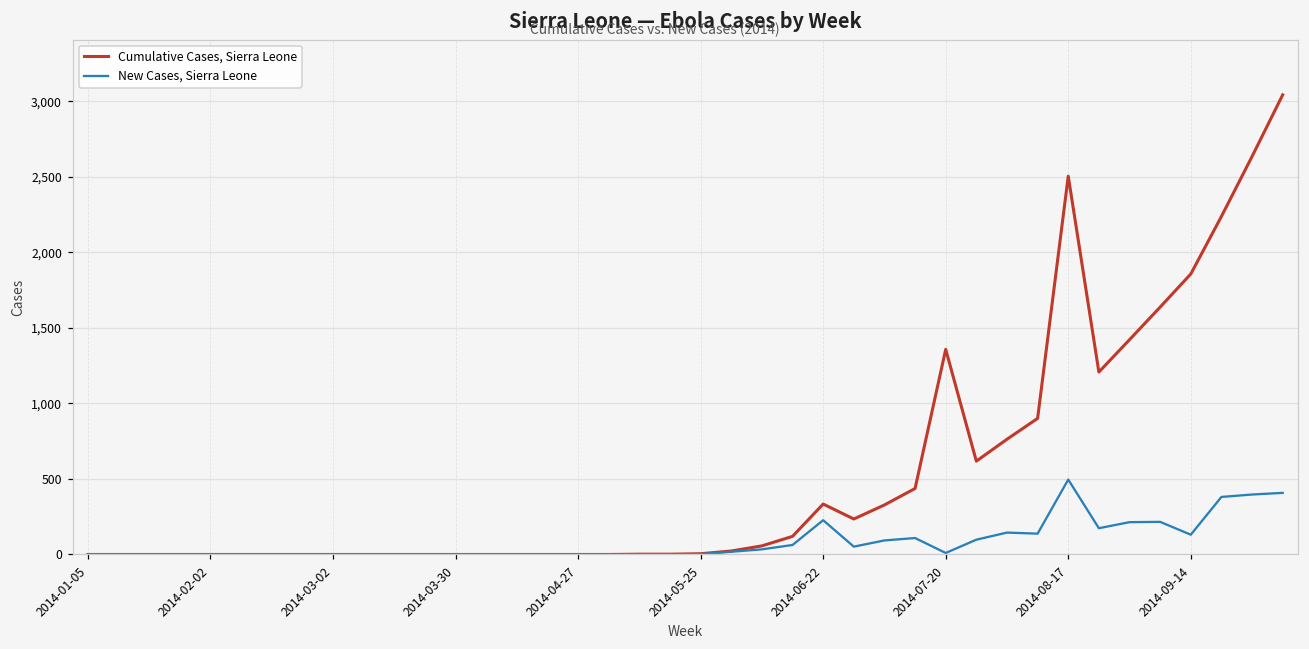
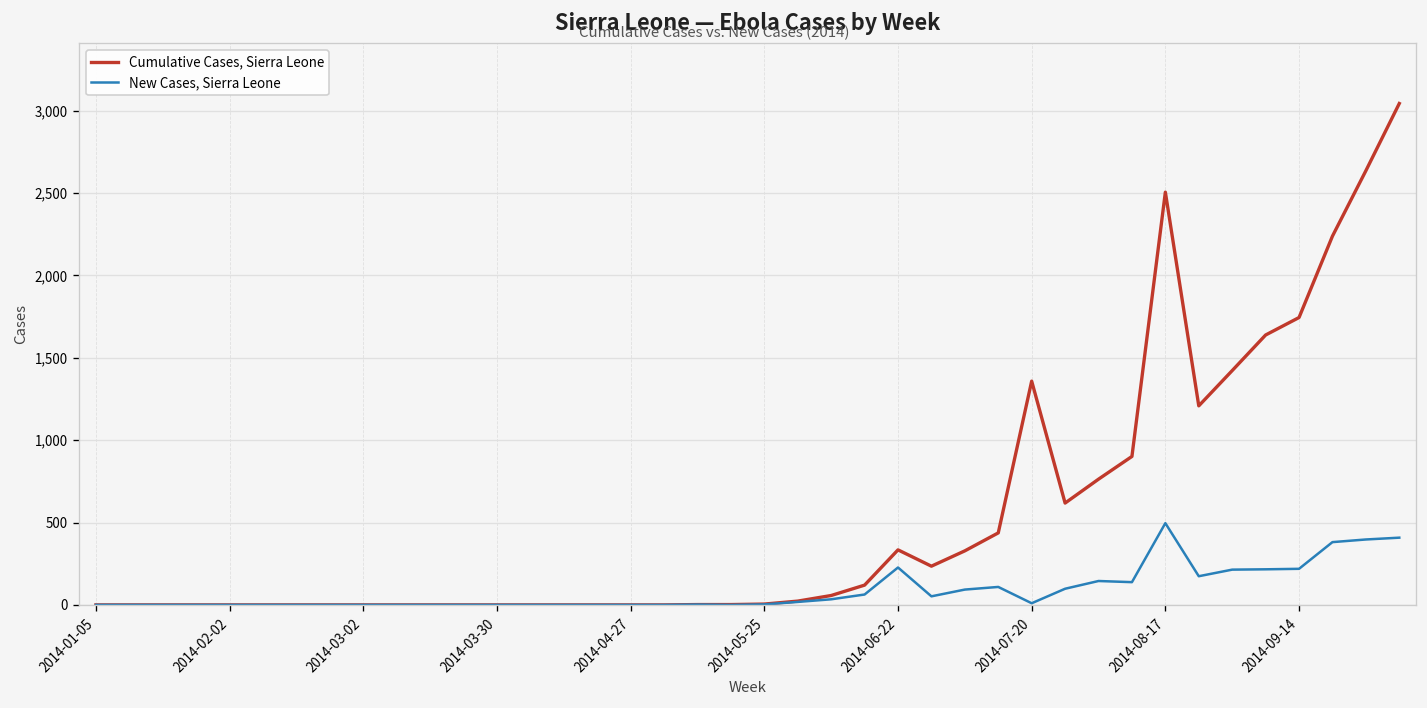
Cumulative Cases, Sierra Leone, 2014-09-14: 1,860 -> 1,740
New Cases, Sierra Leone, 2014-09-14: 130 -> 220
